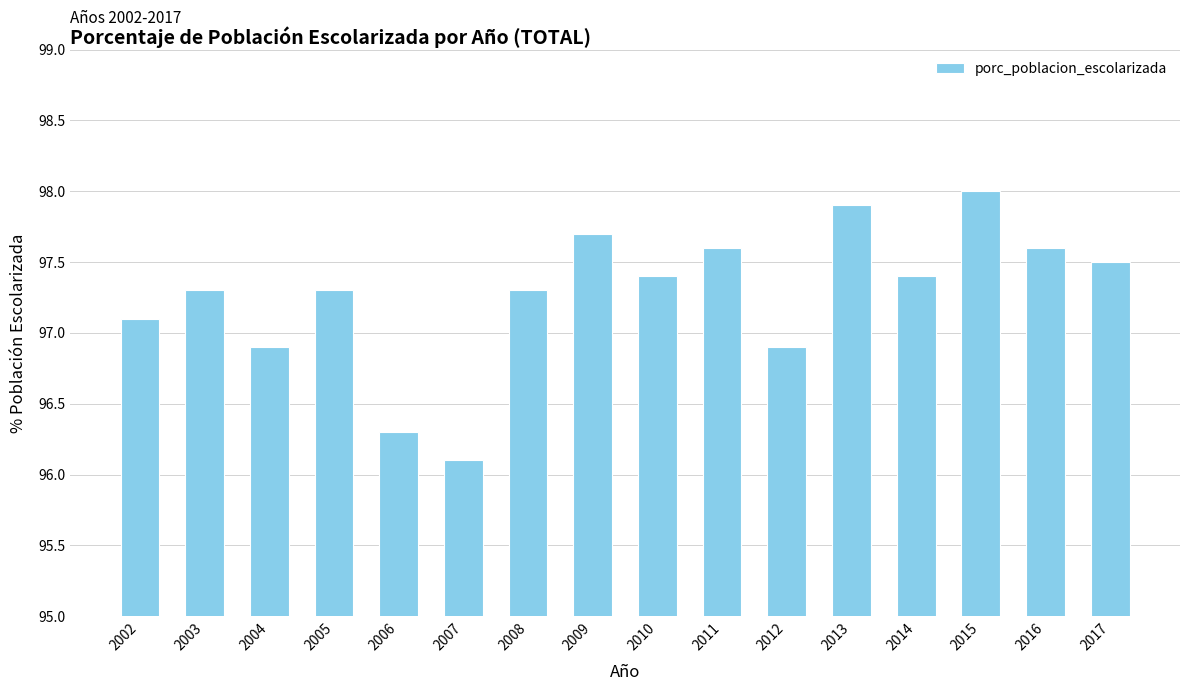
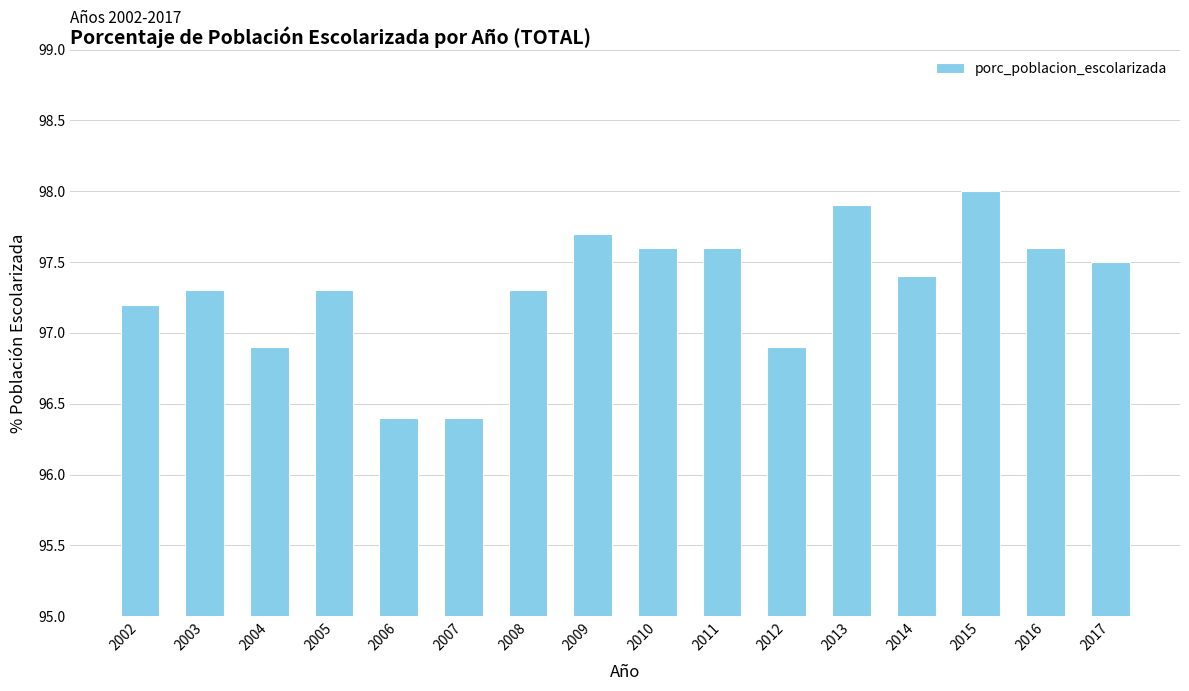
2002: 97.1 -> 97.2
2006: 96.3 -> 96.4
2007: 96.1 -> 96.4
2010: 97.4 -> 97.6
